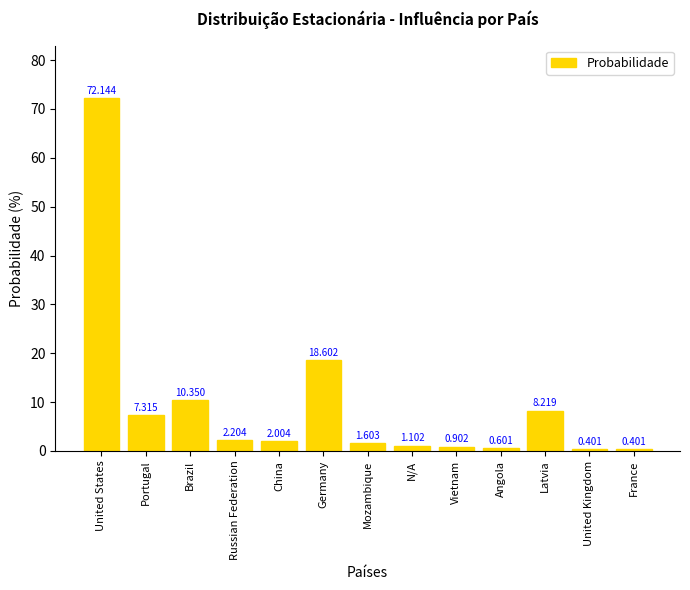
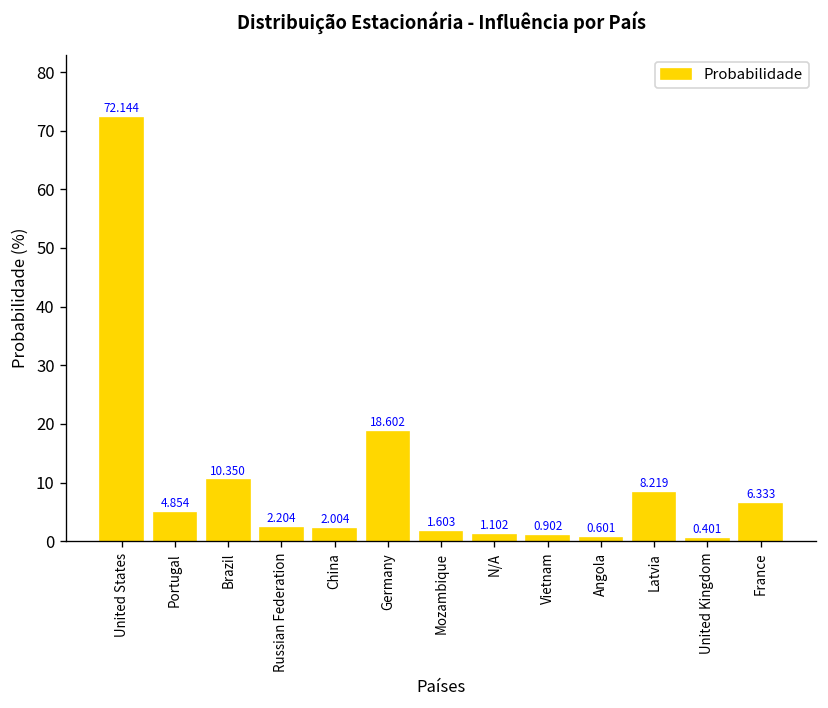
Portugal: 7.315 -> 4.854
France: 0.401 -> 6.333
